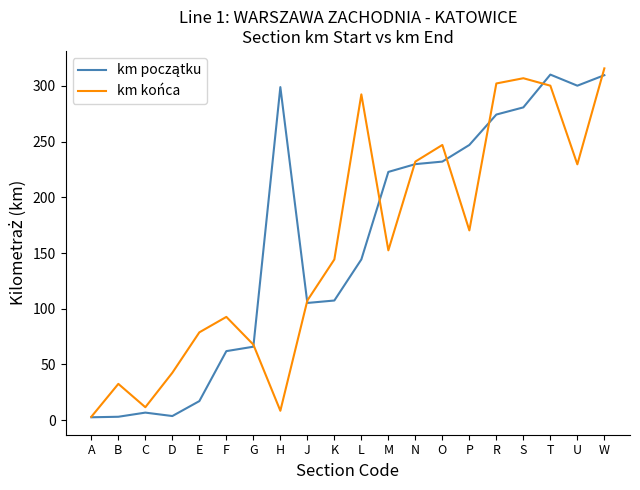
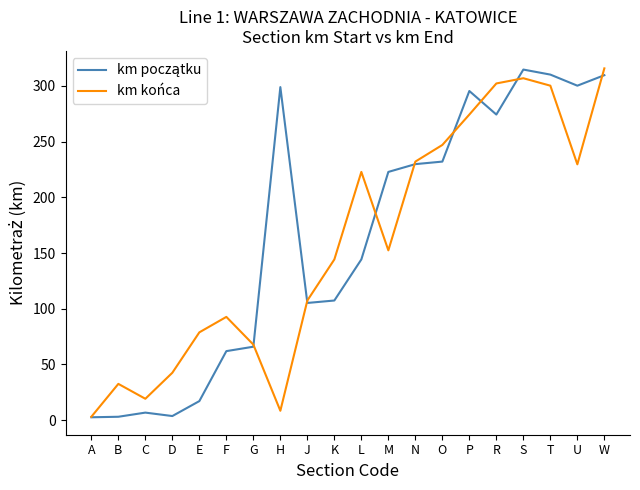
km końca, C: 12 -> 19
km końca, L: 292 -> 223
km początku, P: 247 -> 295
km końca, P: 170 -> 274
km początku, S: 281 -> 315
